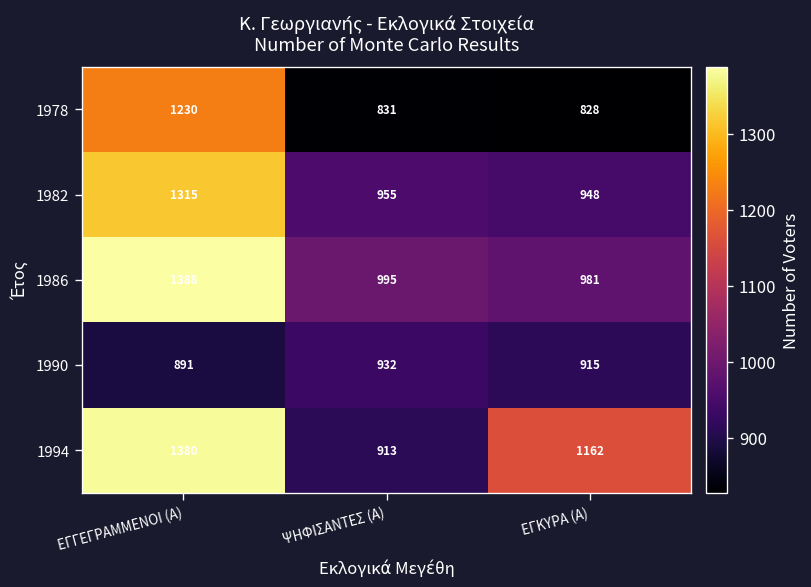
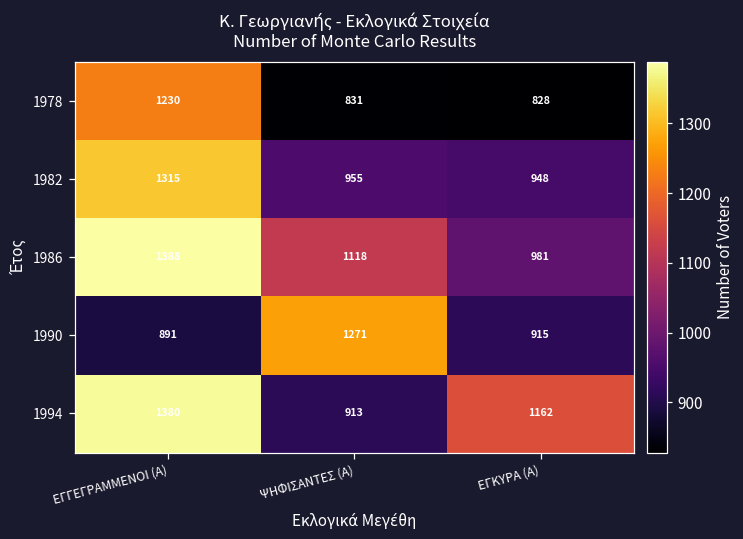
1986, ΨΗΦΙΣΑΝΤΕΣ (Α): 995 -> 1118
1990, ΨΗΦΙΣΑΝΤΕΣ (Α): 932 -> 1271
